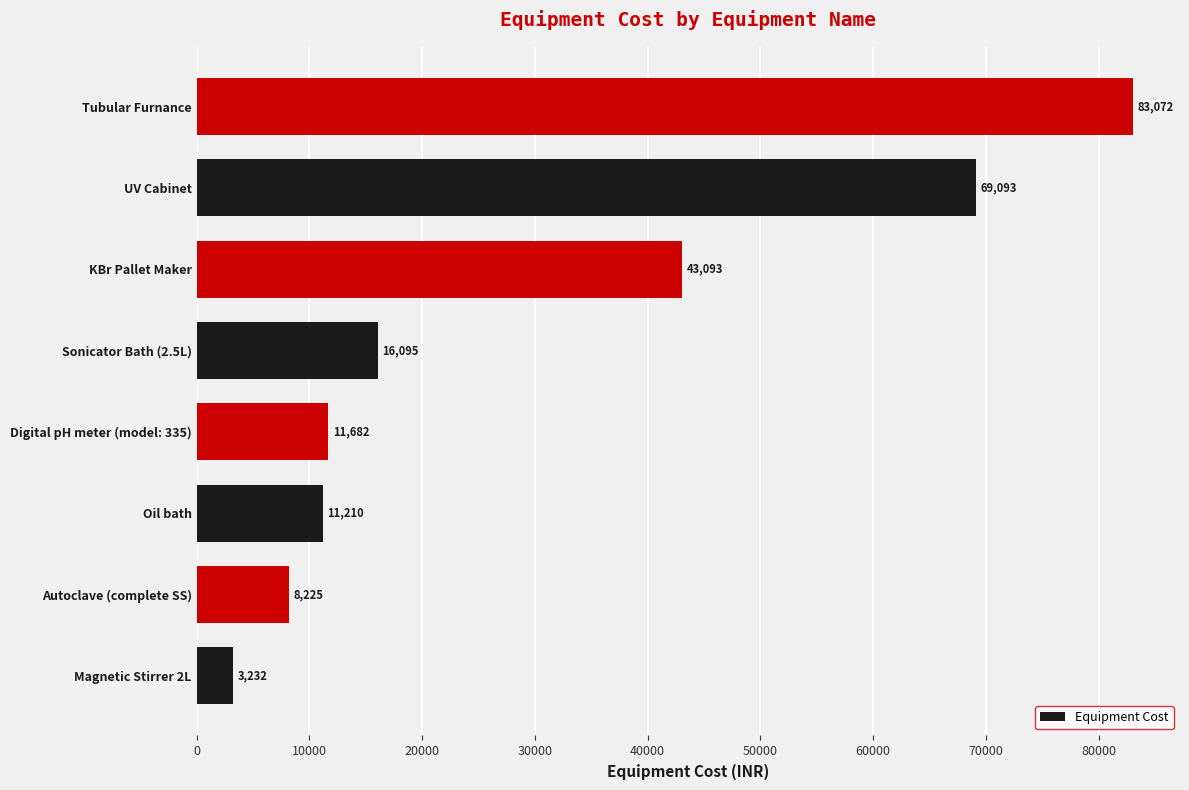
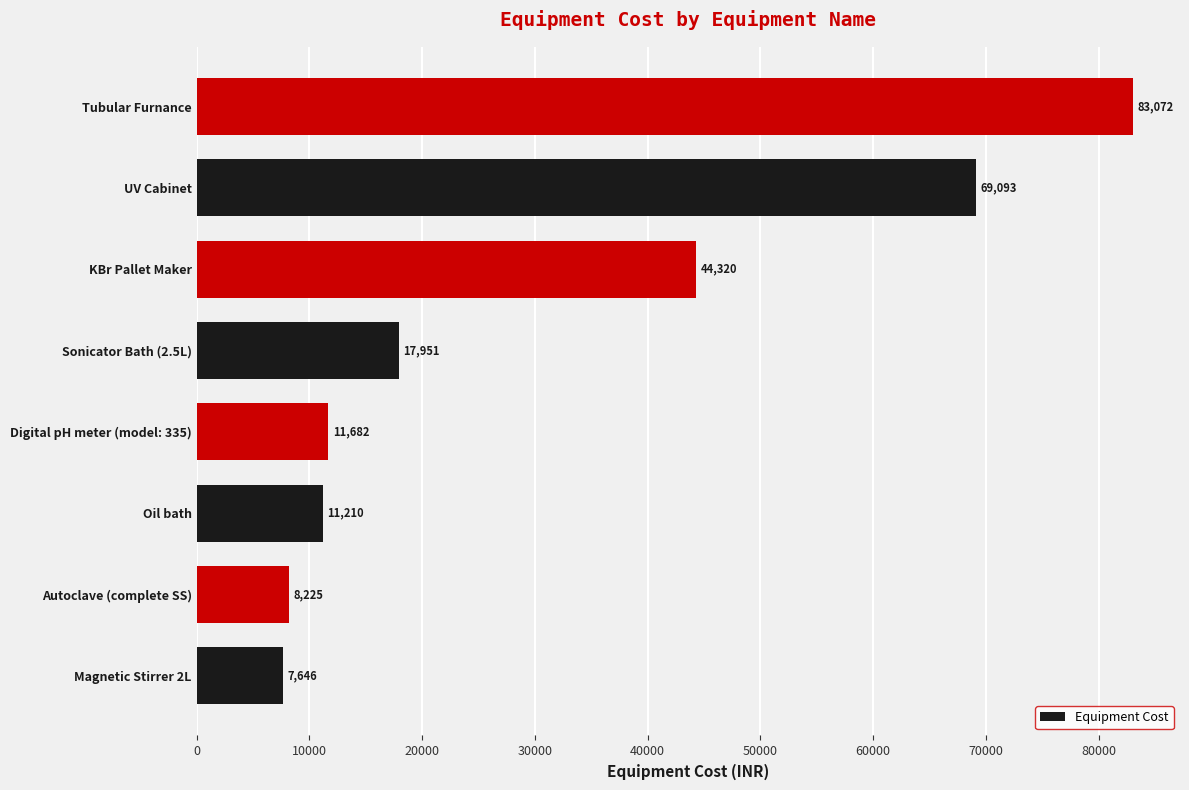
KBr Pallet Maker: 43,093 -> 44,320
Sonicator Bath (2.5L): 16,095 -> 17,951
Magnetic Stirrer 2L: 3,232 -> 7,646
